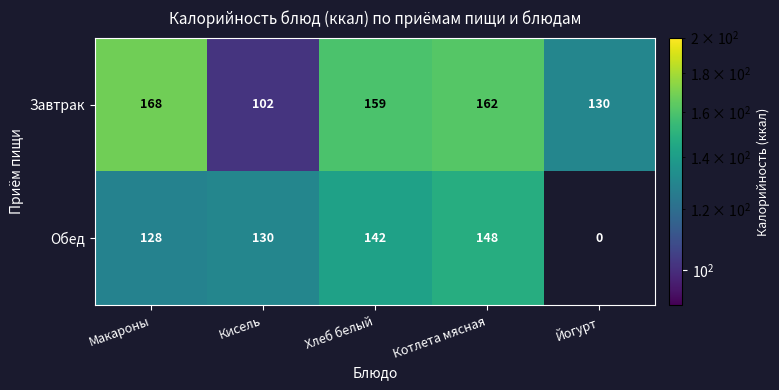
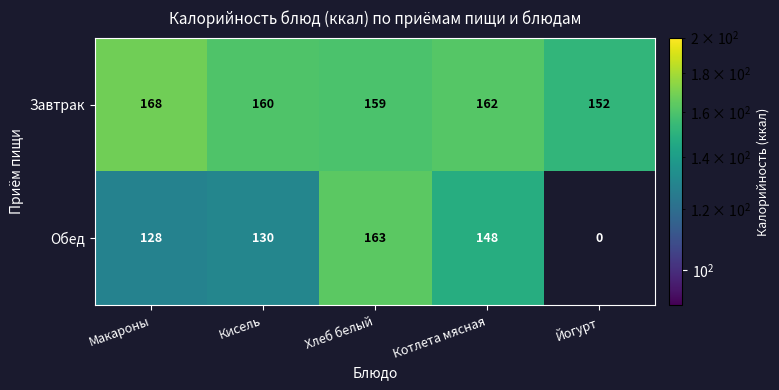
Завтрак, Кисель: 102 -> 160
Завтрак, Йогурт: 130 -> 152
Обед, Хлеб белый: 142 -> 163
